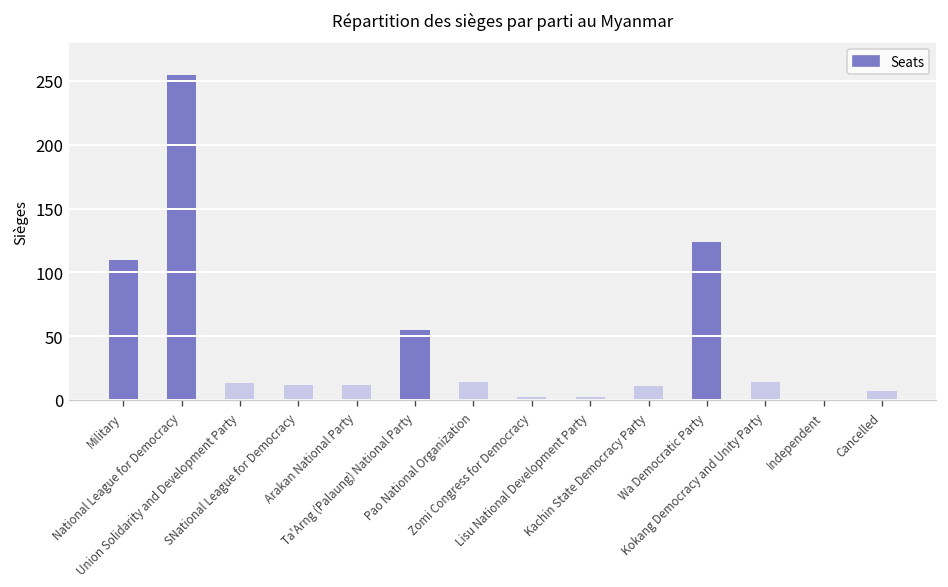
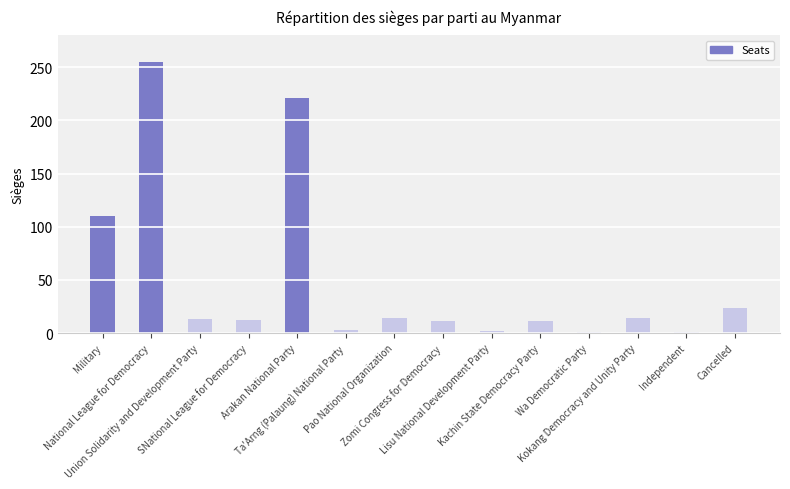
Arakan National Party: 12 -> 221
Ta'Arng (Palaung) National Party: 55 -> 3
Zomi Congress for Democracy: 2 -> 11
Wa Democratic Party: 124 -> 1
Cancelled: 7 -> 24
